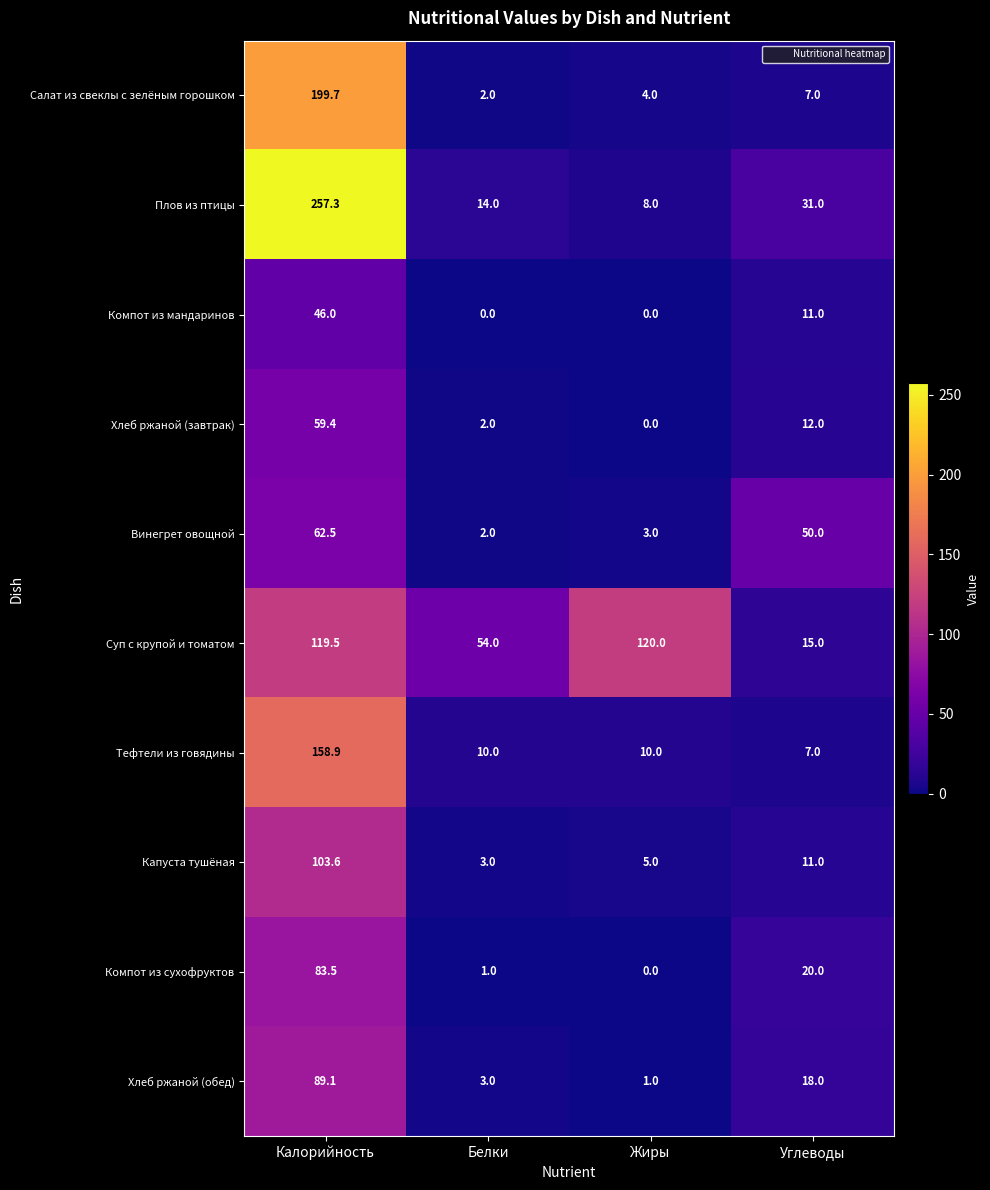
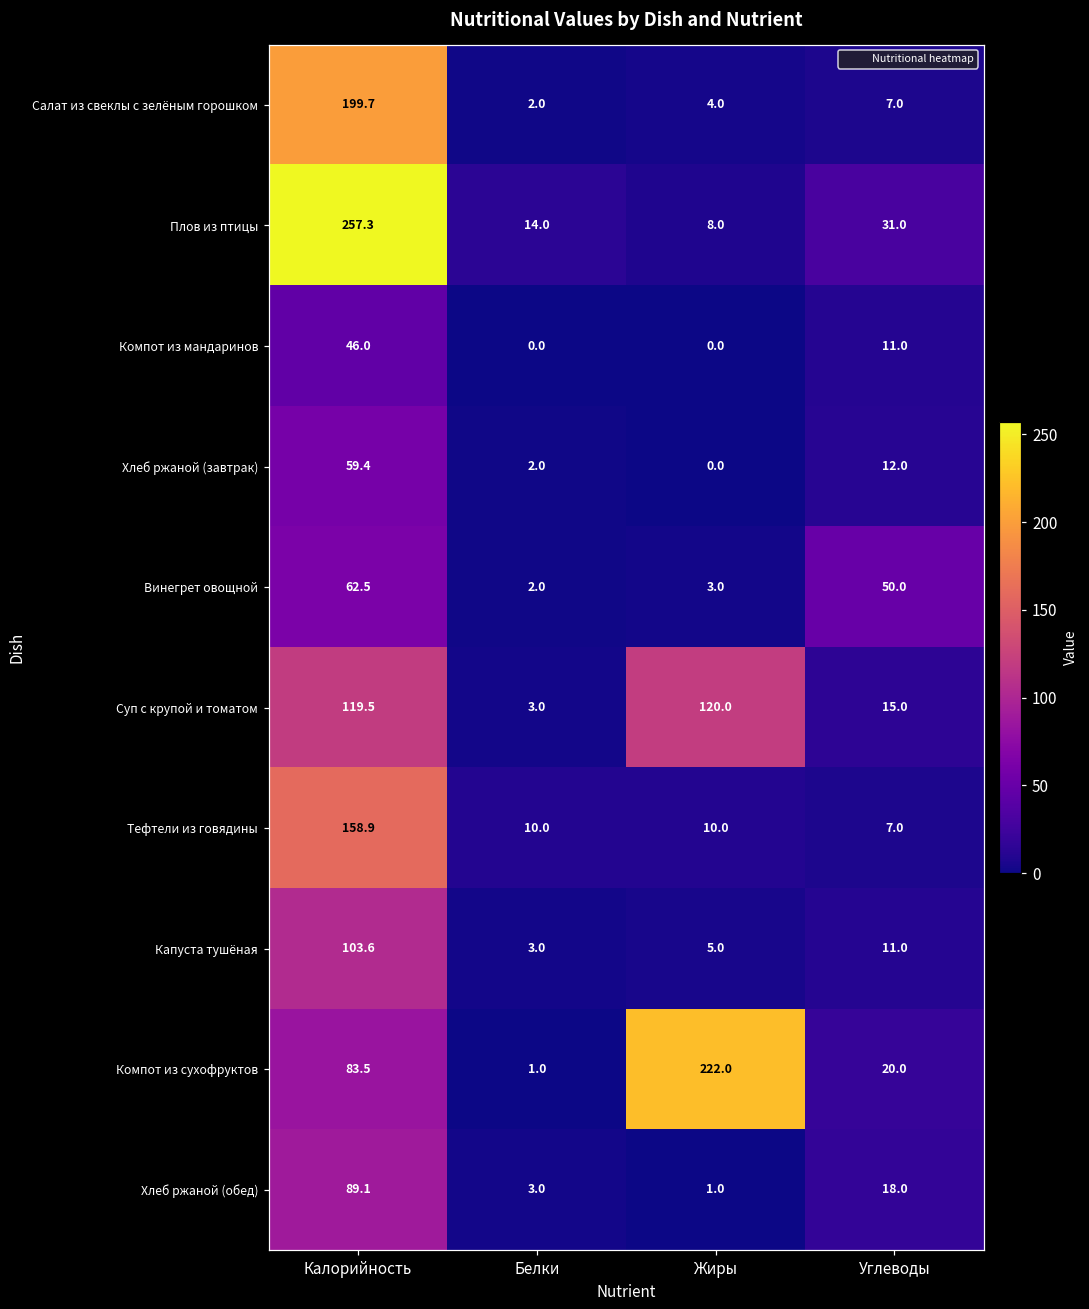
Суп с крупой и томатом, Белки: 54.0 -> 3.0
Компот из сухофруктов, Жиры: 0.0 -> 222.0
